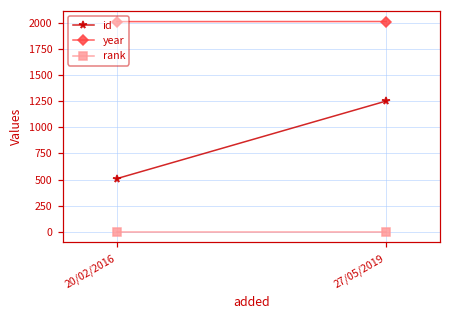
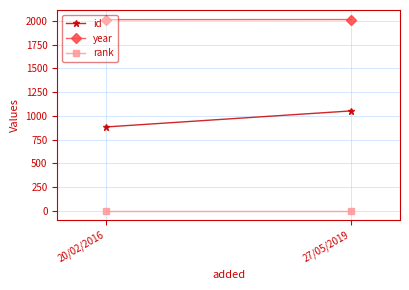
id, 20/02/2016: 500 -> 900
id, 27/05/2019: 1300 -> 1100
